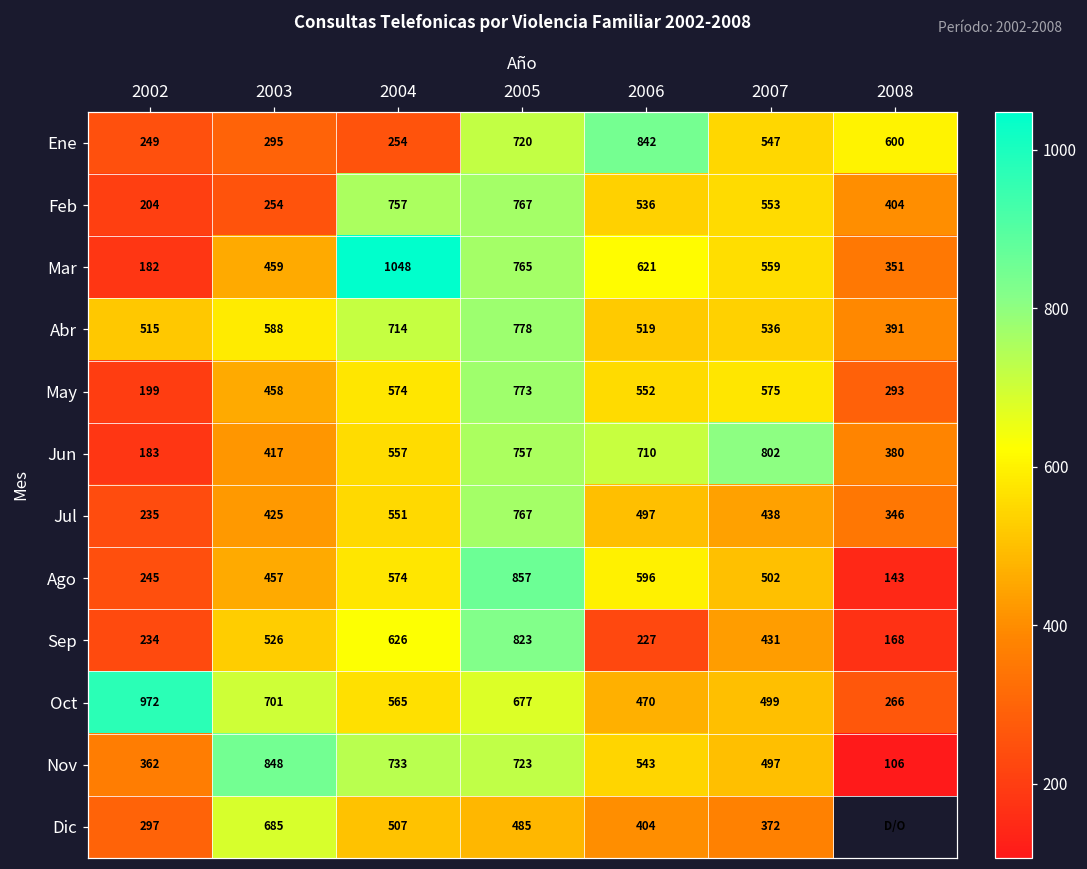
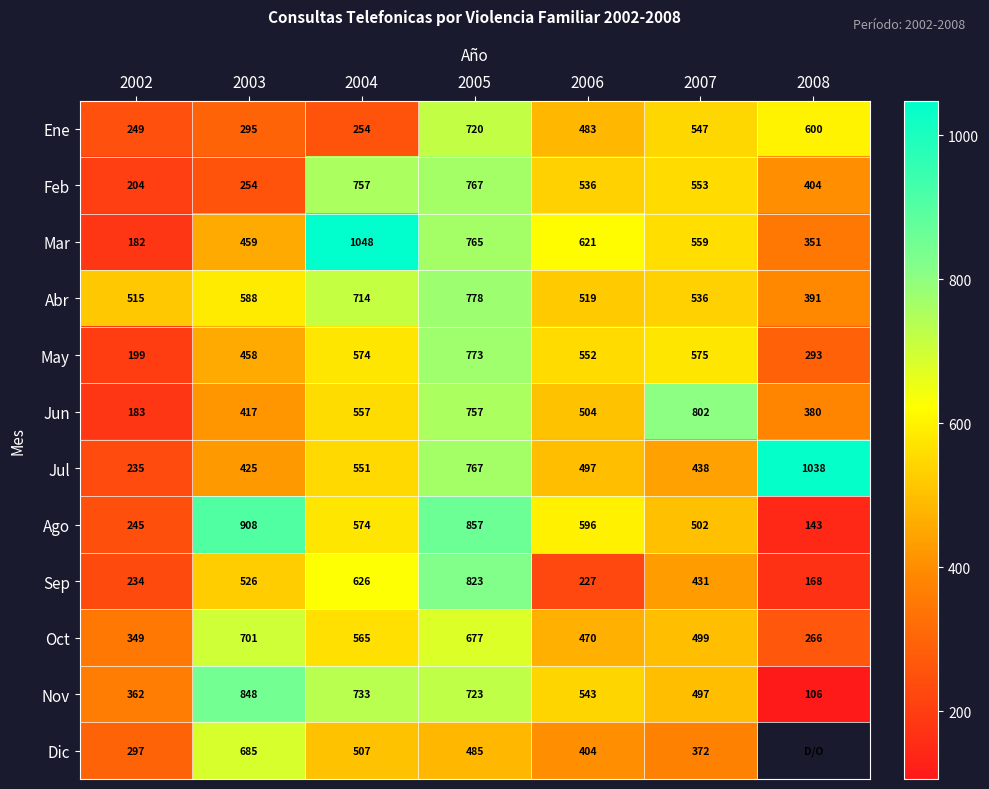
Ene, 2006: 842 -> 483
Jun, 2006: 710 -> 504
Jul, 2008: 346 -> 1038
Ago, 2003: 457 -> 908
Oct, 2002: 972 -> 349
